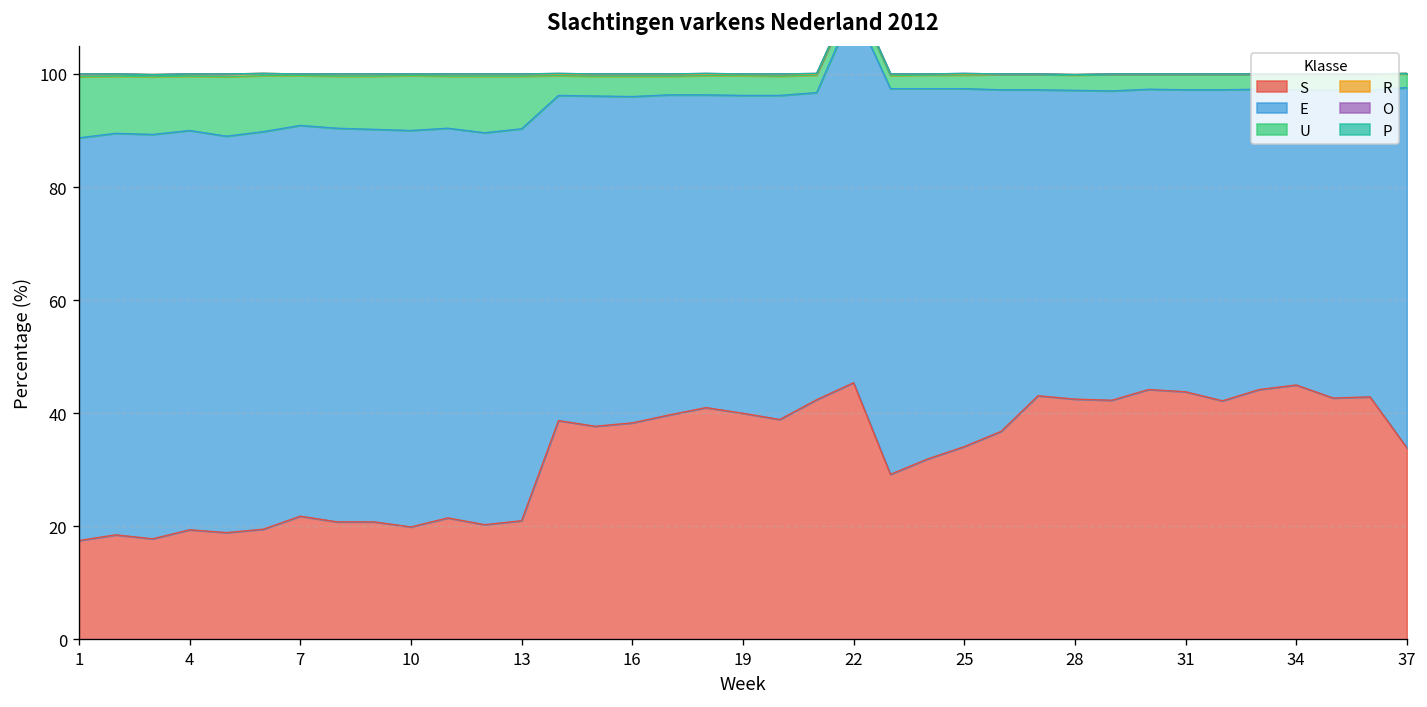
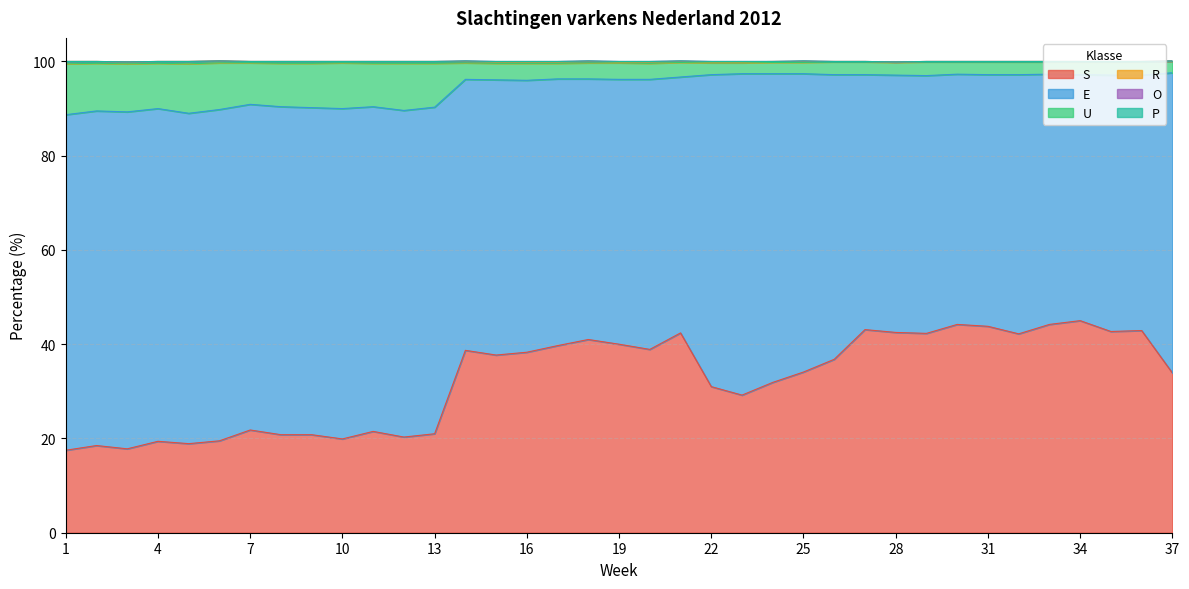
S, 22: 45 -> 31
